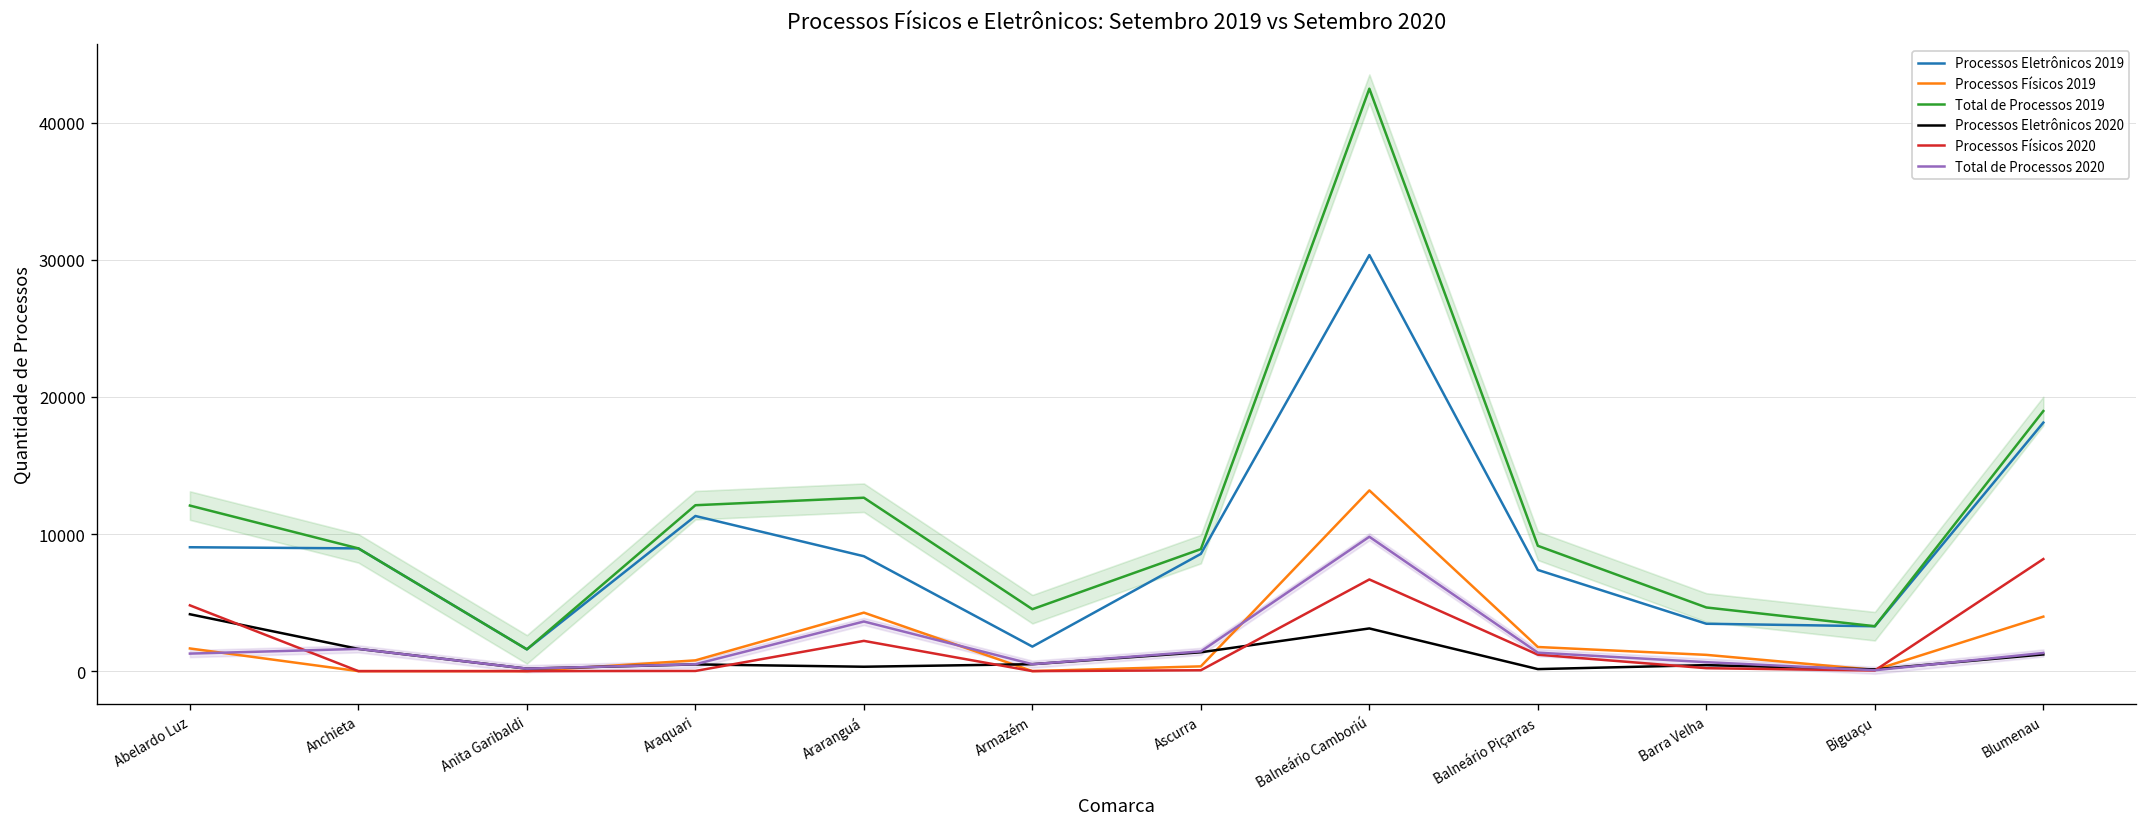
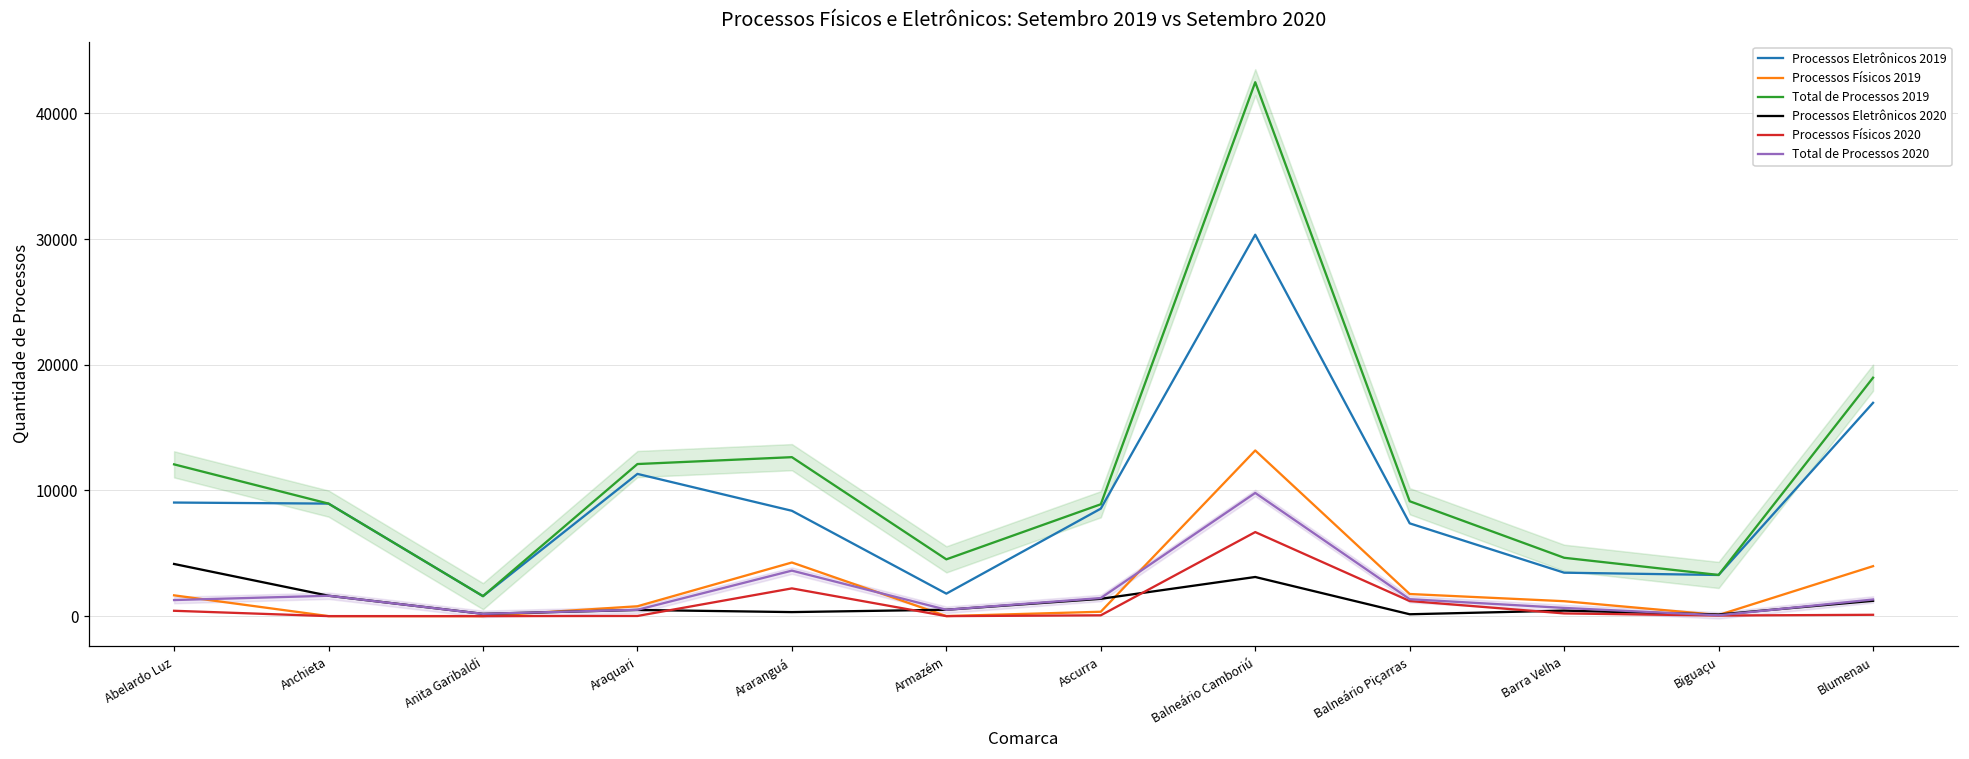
Processos Físicos 2020, Abelardo Luz: 4800 -> 400
Processos Eletrônicos 2019, Blumenau: 18100 -> 17000
Processos Físicos 2020, Blumenau: 8200 -> 100
